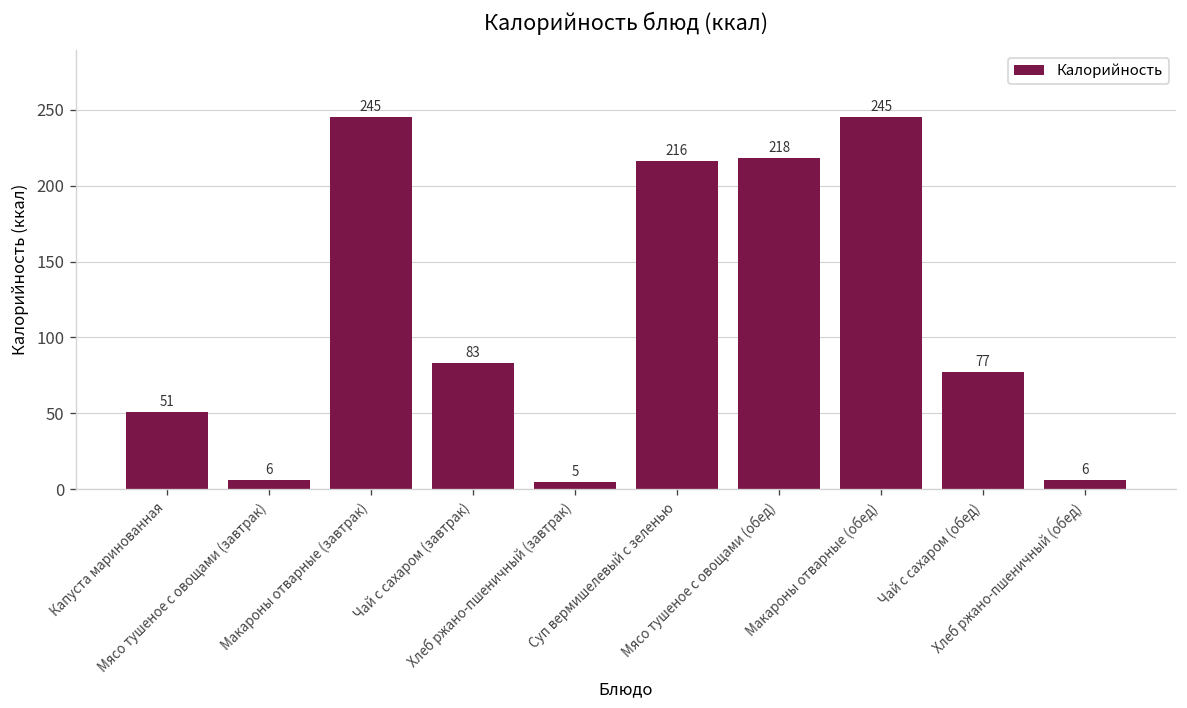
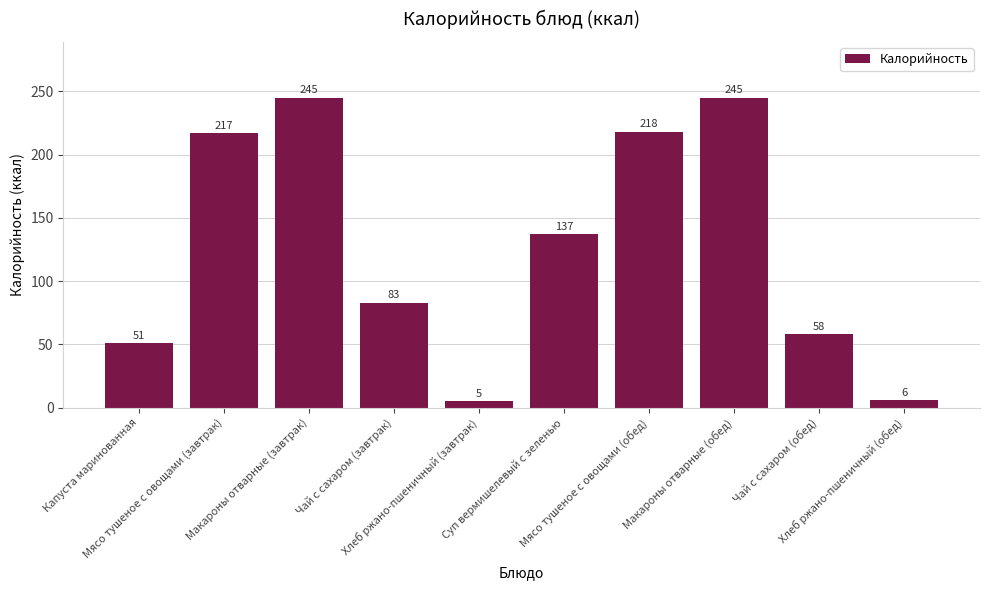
Мясо тушеное с овощами (завтрак): 6 -> 217
Суп вермишелевый с зеленью: 216 -> 137
Чай с сахаром (обед): 77 -> 58
